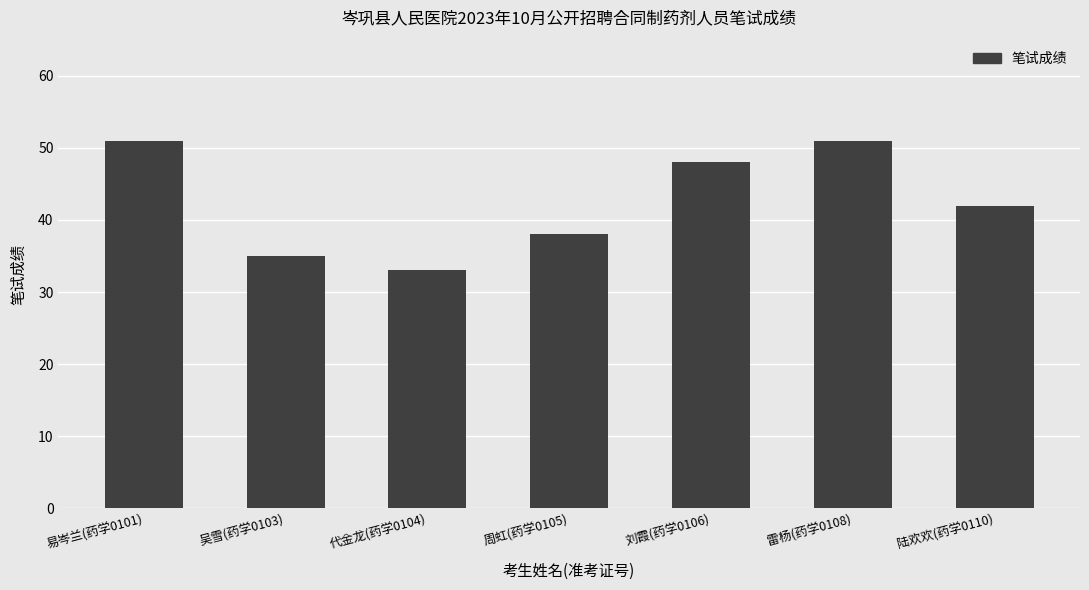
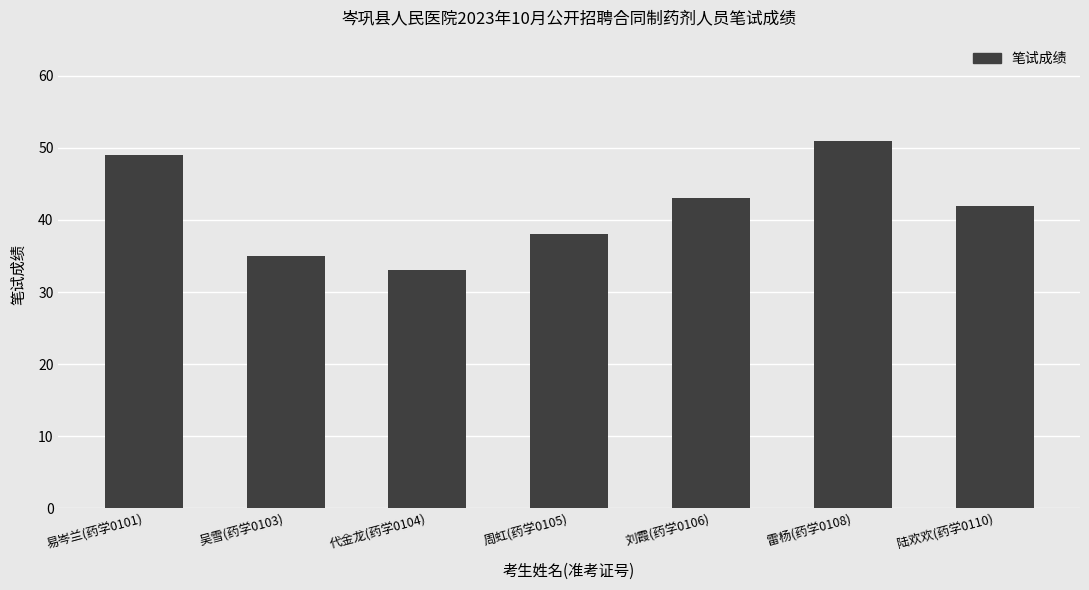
易岑兰(药学0101): 51 -> 49
刘霞(药学0106): 48 -> 43
